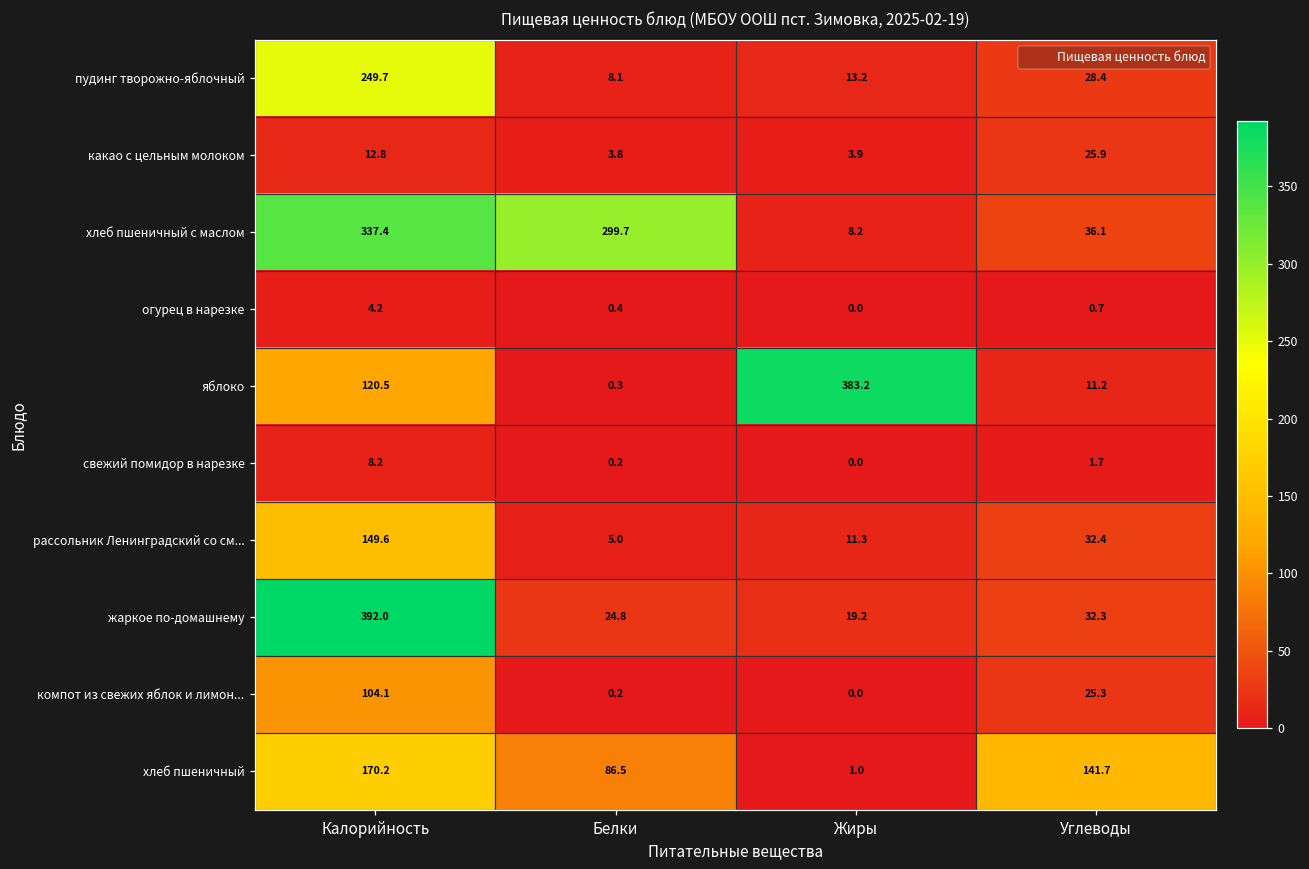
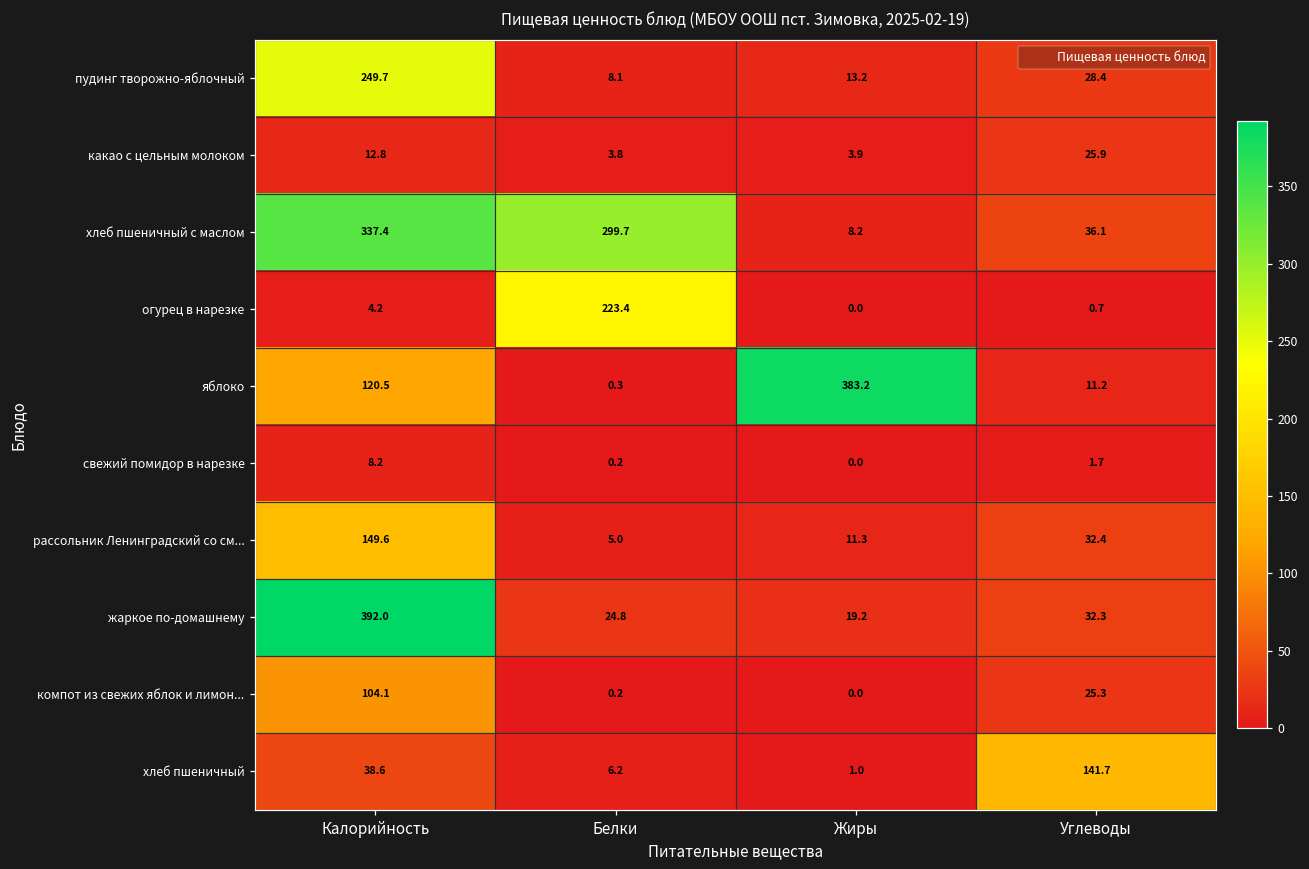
огурец в нарезке, Белки: 0.4 -> 223.4
хлеб пшеничный, Калорийность: 170.2 -> 38.6
хлеб пшеничный, Белки: 86.5 -> 6.2
